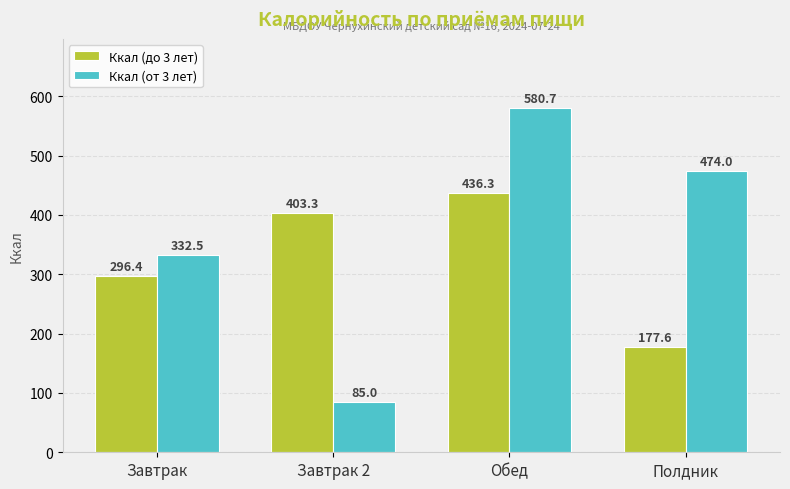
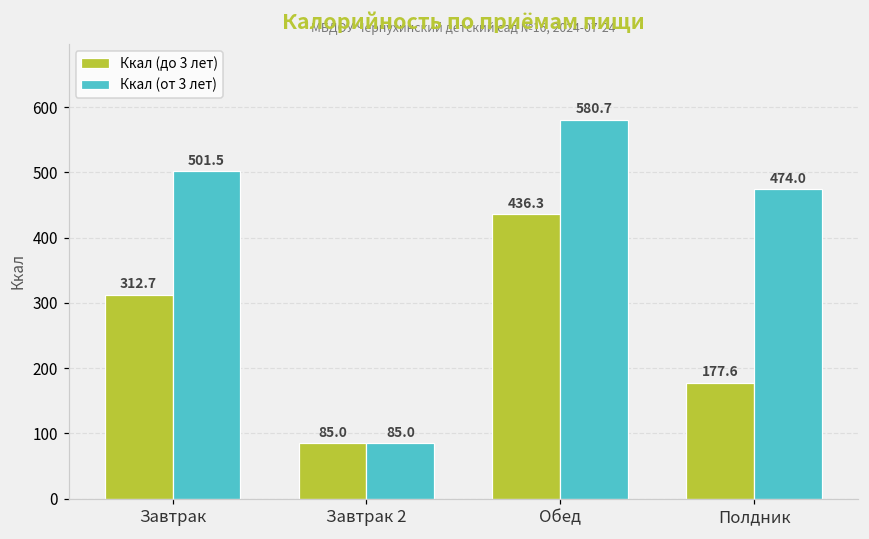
Ккал (до 3 лет), Завтрак: 296.4 -> 312.7
Ккал (от 3 лет), Завтрак: 332.5 -> 501.5
Ккал (до 3 лет), Завтрак 2: 403.3 -> 85.0
